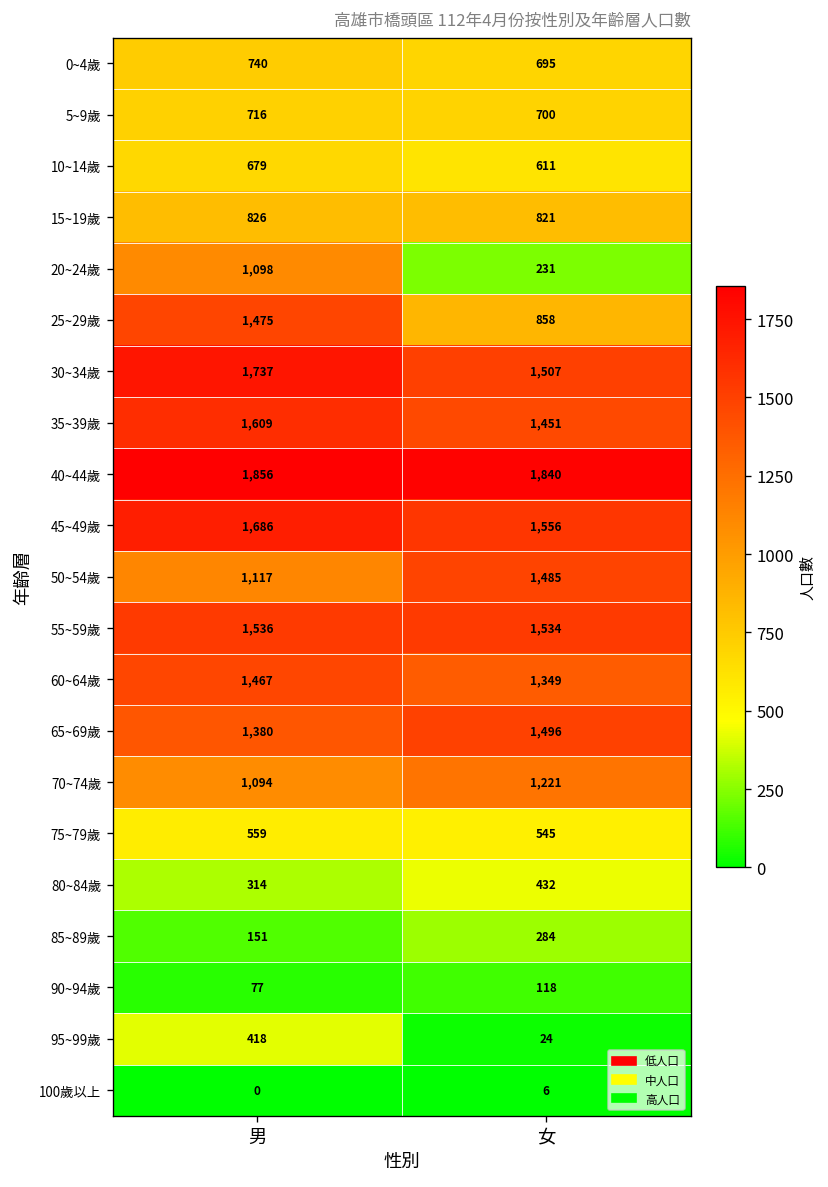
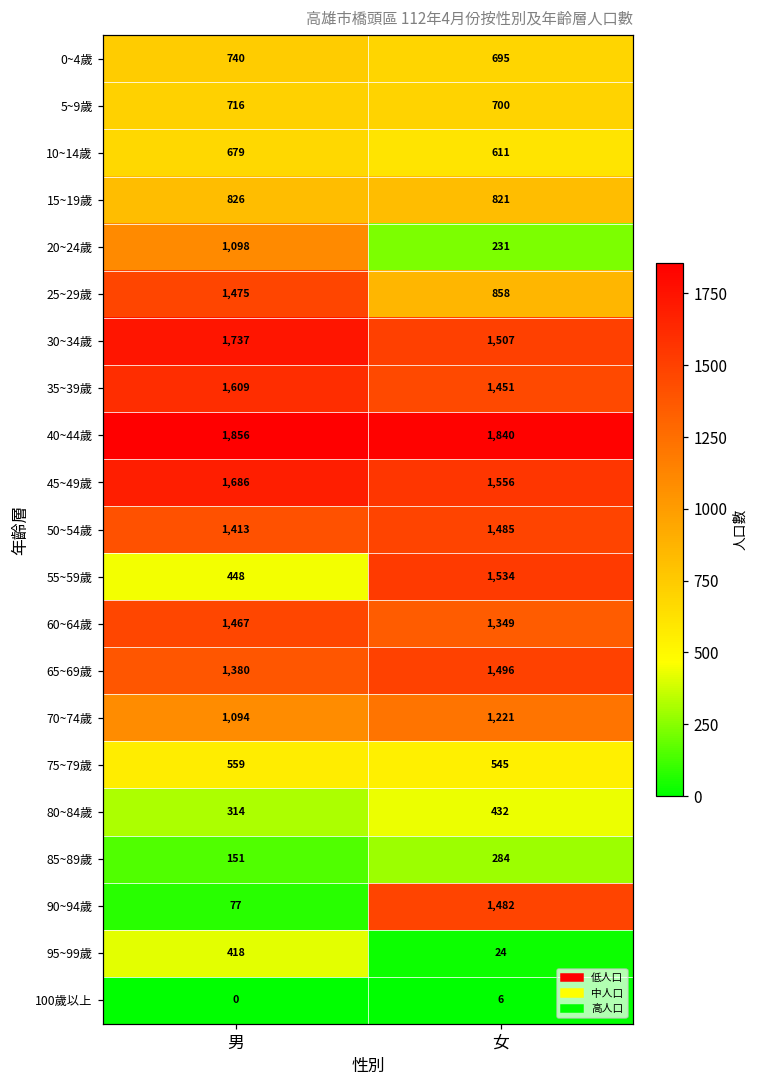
50~54歲, 男: 1,117 -> 1,413
55~59歲, 男: 1,536 -> 448
90~94歲, 女: 118 -> 1,482
